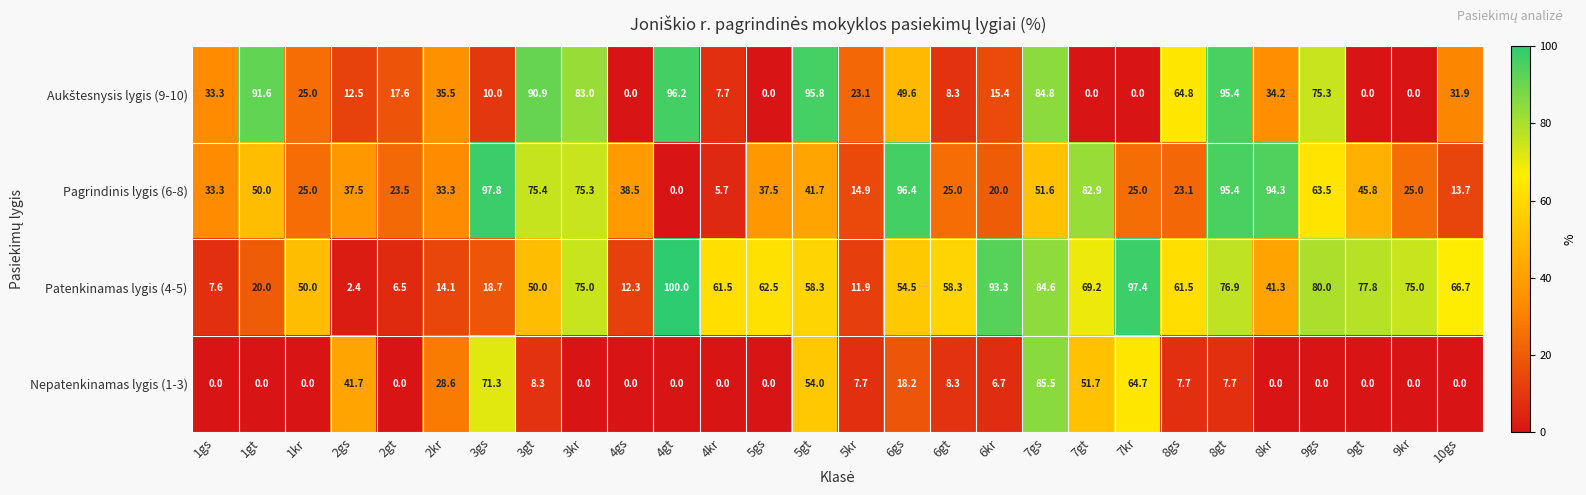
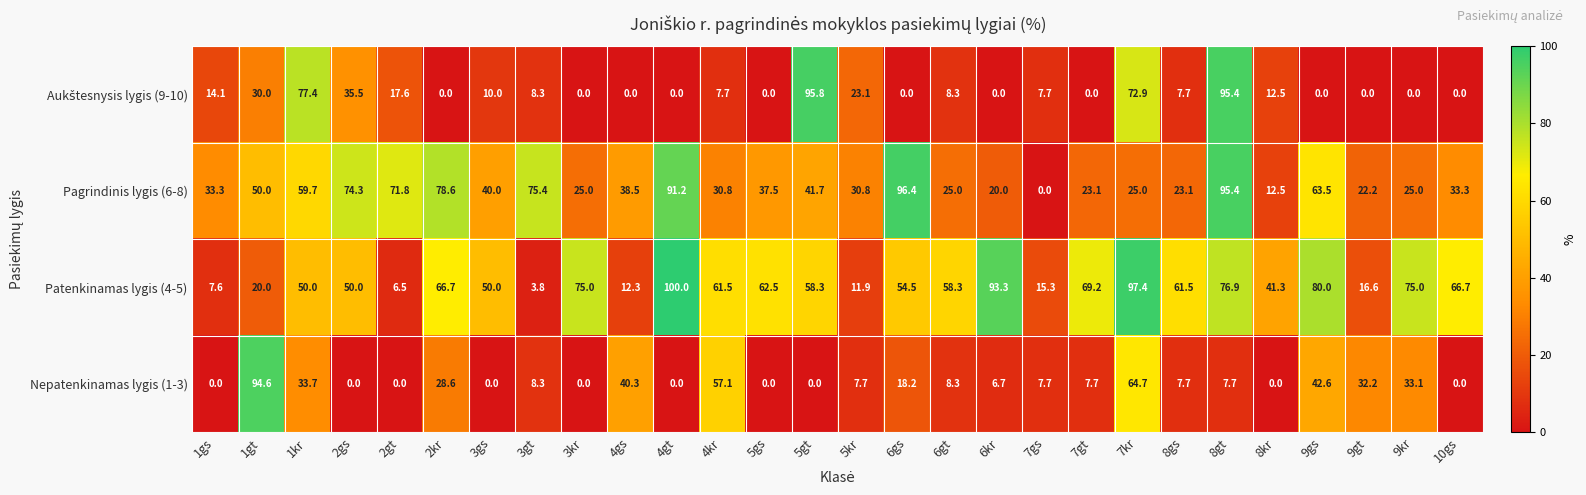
Aukštesnysis lygis (9-10), 1gs: 33.3 -> 14.1
Aukštesnysis lygis (9-10), 1gt: 91.6 -> 30.0
Aukštesnysis lygis (9-10), 1kr: 25.0 -> 77.4
Aukštesnysis lygis (9-10), 2gs: 12.5 -> 35.5
Aukštesnysis lygis (9-10), 2kr: 35.5 -> 0.0
Aukštesnysis lygis (9-10), 3gt: 90.9 -> 8.3
Aukštesnysis lygis (9-10), 3kr: 83.0 -> 0.0
Aukštesnysis lygis (9-10), 4gt: 96.2 -> 0.0
Aukštesnysis lygis (9-10), 6gs: 49.6 -> 0.0
Aukštesnysis lygis (9-10), 6kr: 15.4 -> 0.0
Aukštesnysis lygis (9-10), 7gs: 84.8 -> 7.7
Aukštesnysis lygis (9-10), 7kr: 0.0 -> 72.9
Aukštesnysis lygis (9-10), 8gs: 64.8 -> 7.7
Aukštesnysis lygis (9-10), 8kr: 34.2 -> 12.5
Aukštesnysis lygis (9-10), 9gs: 75.3 -> 0.0
Aukštesnysis lygis (9-10), 10gs: 31.9 -> 0.0
Pagrindinis lygis (6-8), 1kr: 25.0 -> 59.7
Pagrindinis lygis (6-8), 2gs: 37.5 -> 74.3
Pagrindinis lygis (6-8), 2gt: 23.5 -> 71.8
Pagrindinis lygis (6-8), 2kr: 33.3 -> 78.6
Pagrindinis lygis (6-8), 3gs: 97.8 -> 40.0
Pagrindinis lygis (6-8), 3kr: 75.3 -> 25.0
Pagrindinis lygis (6-8), 4gt: 0.0 -> 91.2
Pagrindinis lygis (6-8), 4kr: 5.7 -> 30.8
Pagrindinis lygis (6-8), 5kr: 14.9 -> 30.8
Pagrindinis lygis (6-8), 7gs: 51.6 -> 0.0
Pagrindinis lygis (6-8), 7gt: 82.9 -> 23.1
Pagrindinis lygis (6-8), 8kr: 94.3 -> 12.5
Pagrindinis lygis (6-8), 9gt: 45.8 -> 22.2
Pagrindinis lygis (6-8), 10gs: 13.7 -> 33.3
Patenkinamas lygis (4-5), 2gs: 2.4 -> 50.0
Patenkinamas lygis (4-5), 2kr: 14.1 -> 66.7
Patenkinamas lygis (4-5), 3gs: 18.7 -> 50.0
Patenkinamas lygis (4-5), 3gt: 50.0 -> 3.8
Patenkinamas lygis (4-5), 7gs: 84.6 -> 15.3
Patenkinamas lygis (4-5), 9gt: 77.8 -> 16.6
Nepatenkinamas lygis (1-3), 1gt: 0.0 -> 94.6
Nepatenkinamas lygis (1-3), 1kr: 0.0 -> 33.7
Nepatenkinamas lygis (1-3), 2gs: 41.7 -> 0.0
Nepatenkinamas lygis (1-3), 3gs: 71.3 -> 0.0
Nepatenkinamas lygis (1-3), 4gs: 0.0 -> 40.3
Nepatenkinamas lygis (1-3), 4kr: 0.0 -> 57.1
Nepatenkinamas lygis (1-3), 5gt: 54.0 -> 0.0
Nepatenkinamas lygis (1-3), 7gs: 85.5 -> 7.7
Nepatenkinamas lygis (1-3), 7gt: 51.7 -> 7.7
Nepatenkinamas lygis (1-3), 9gs: 0.0 -> 42.6
Nepatenkinamas lygis (1-3), 9gt: 0.0 -> 32.2
Nepatenkinamas lygis (1-3), 9kr: 0.0 -> 33.1
